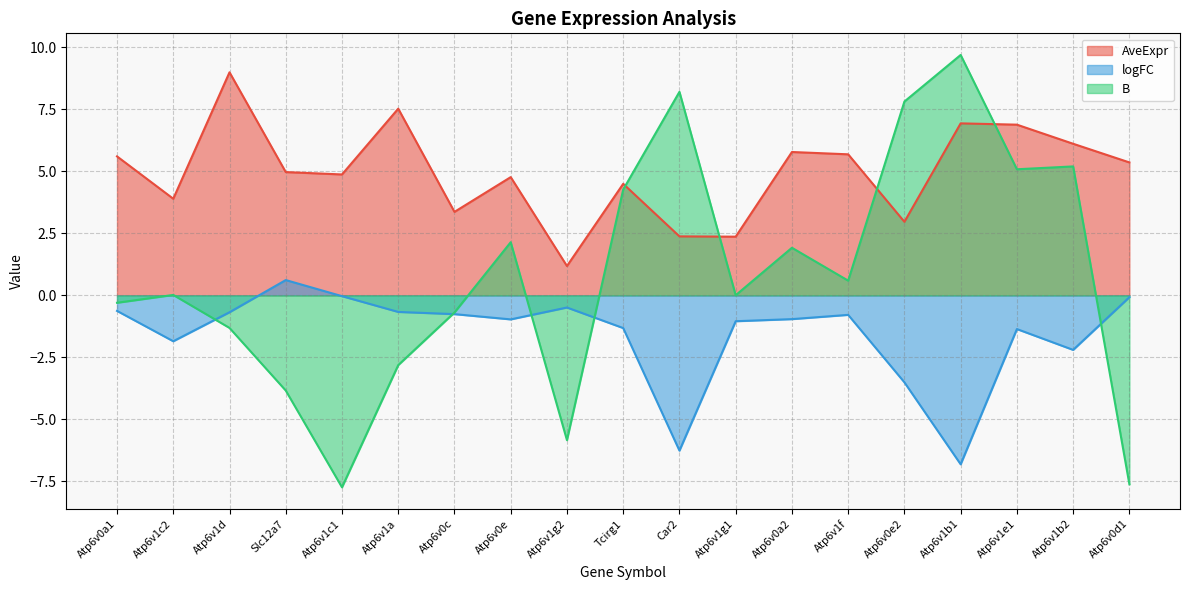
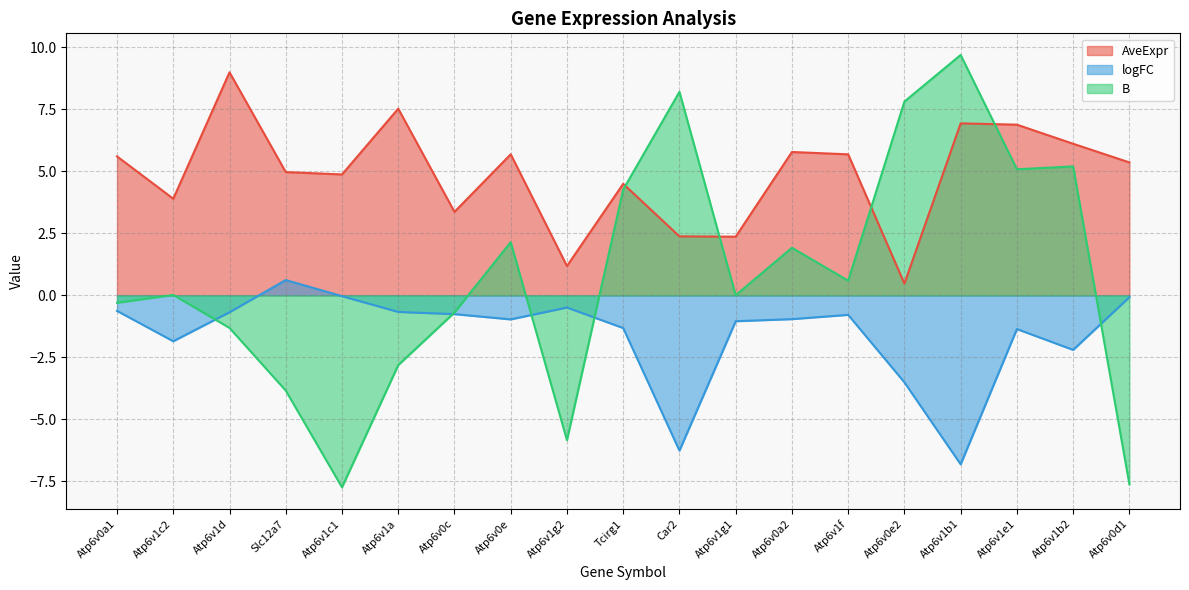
AveExpr, Atp6v0e: 4.8 -> 5.7
AveExpr, Atp6v0e2: 3.0 -> 0.5
